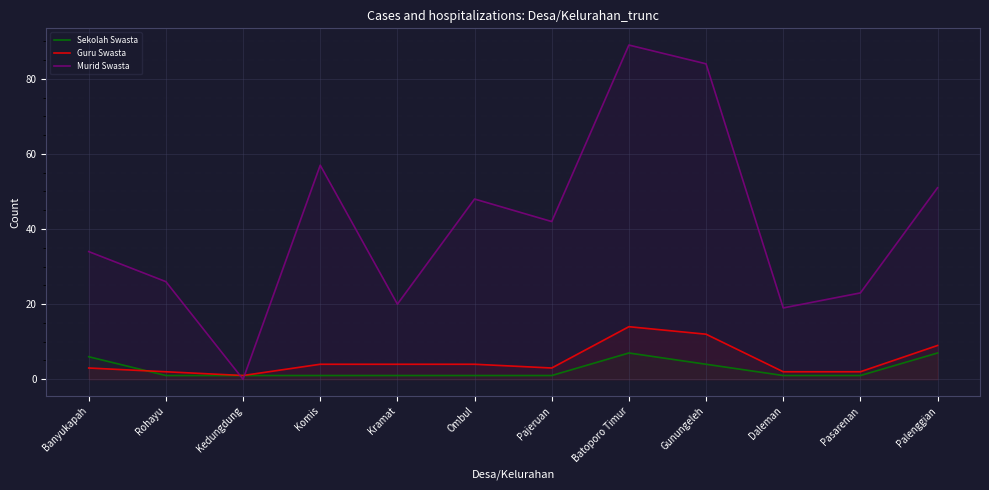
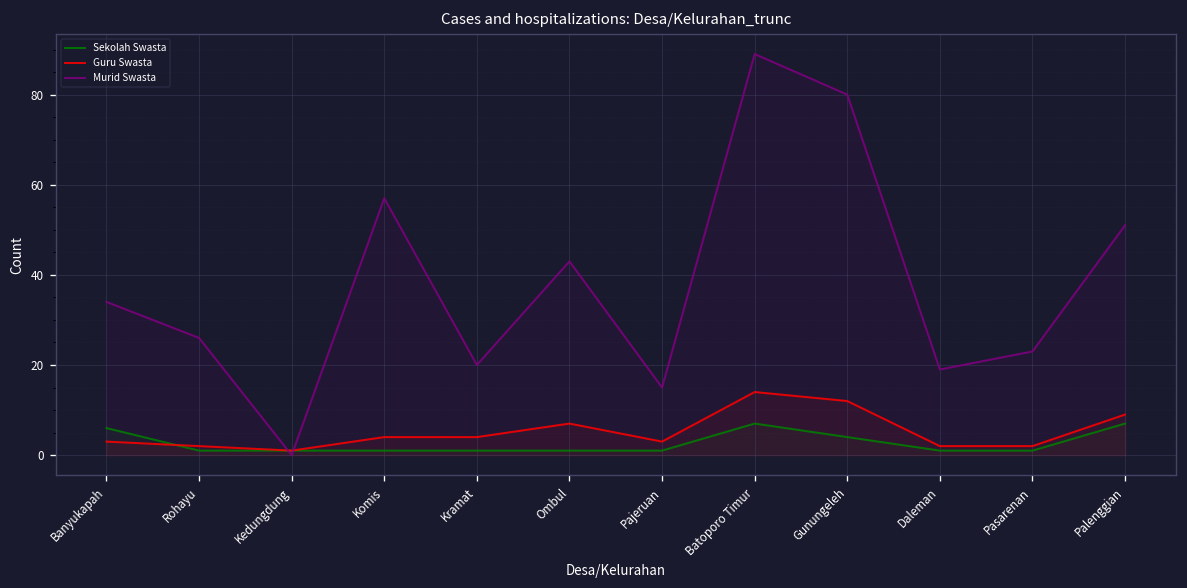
Guru Swasta, Ombul: 4 -> 7
Murid Swasta, Ombul: 48 -> 43
Murid Swasta, Pajeruan: 42 -> 15
Murid Swasta, Gunungeleh: 84 -> 80
